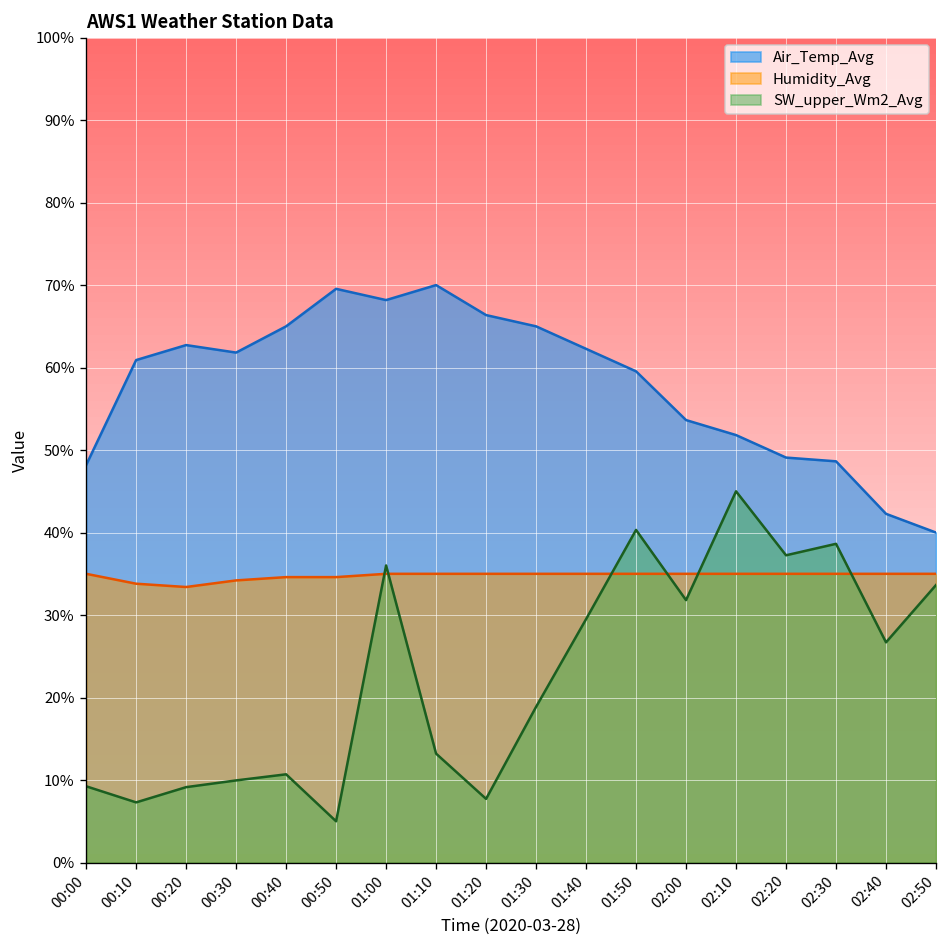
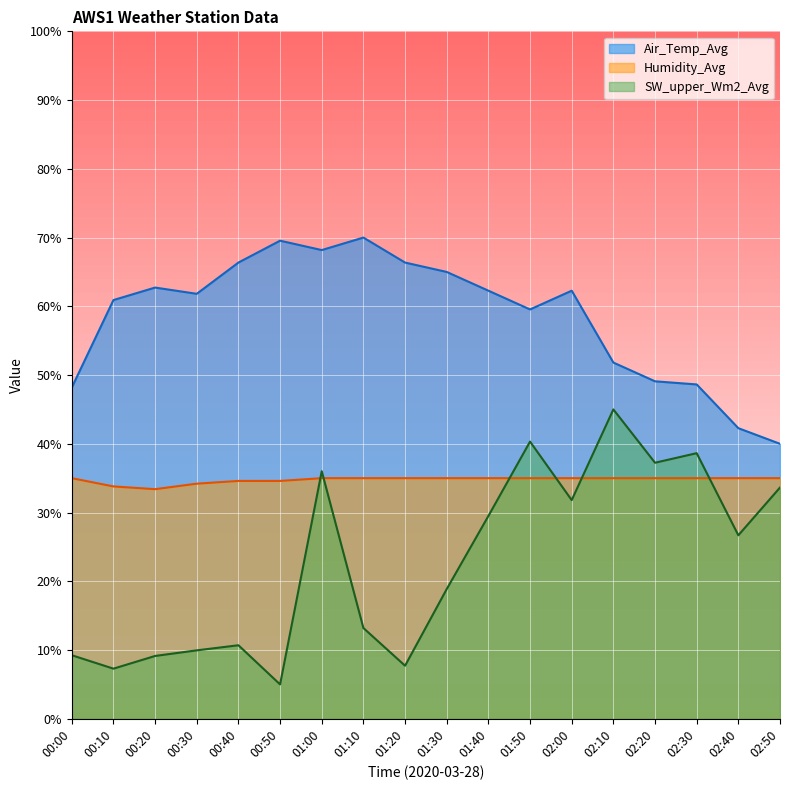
Air_Temp_Avg, 00:40: 65% -> 66%
Air_Temp_Avg, 02:00: 54% -> 62%
